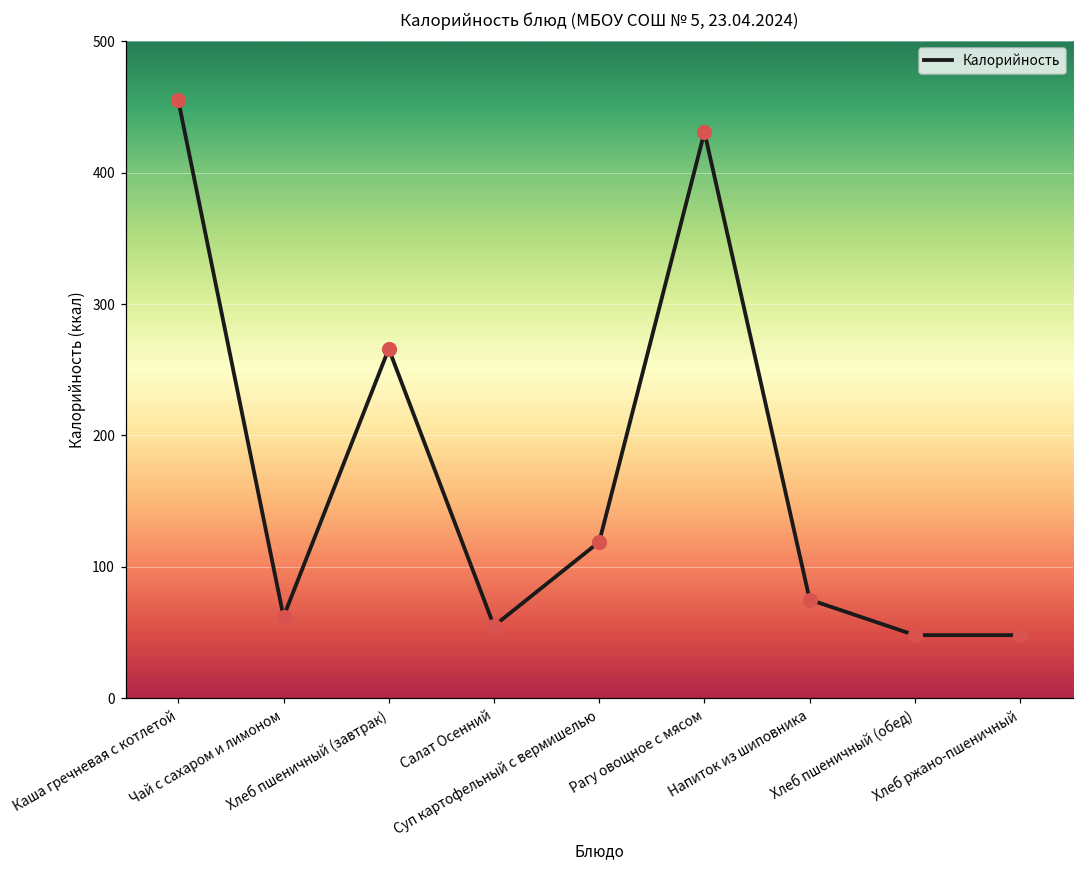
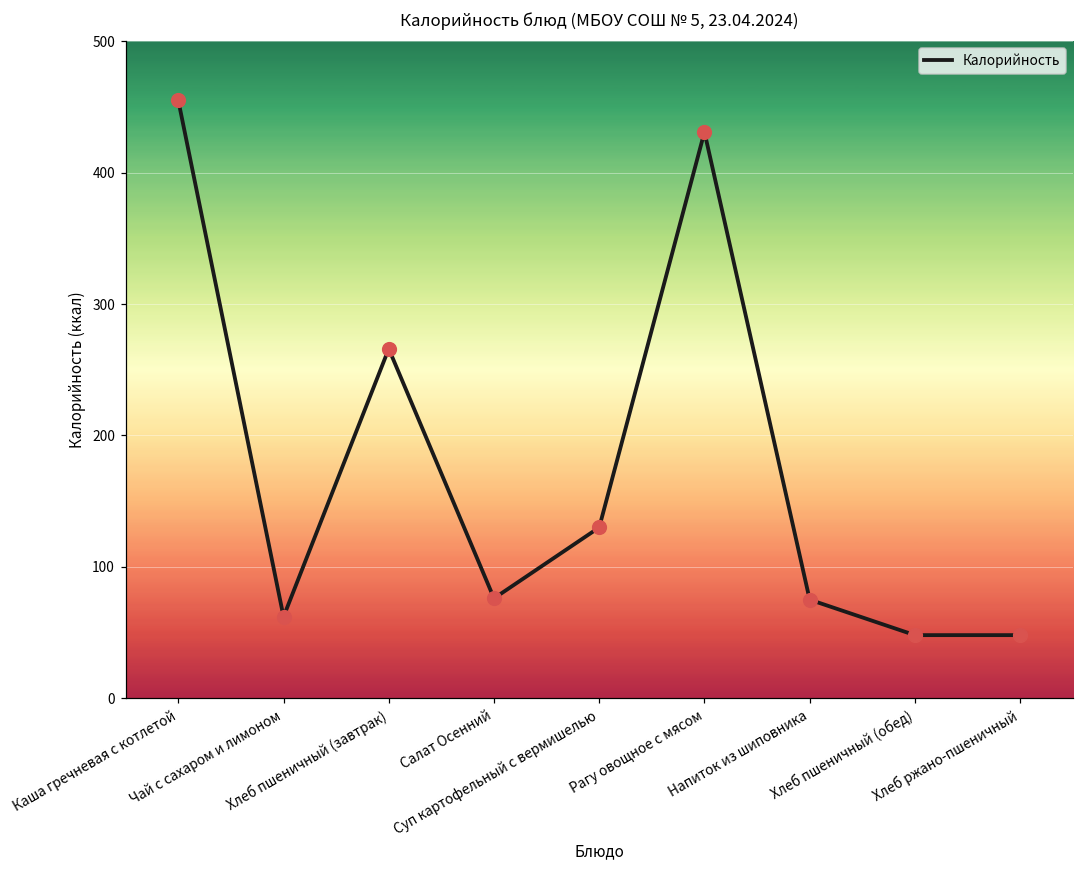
Салат Осенний: 55 -> 76
Суп картофельный с вермишелью: 119 -> 130
